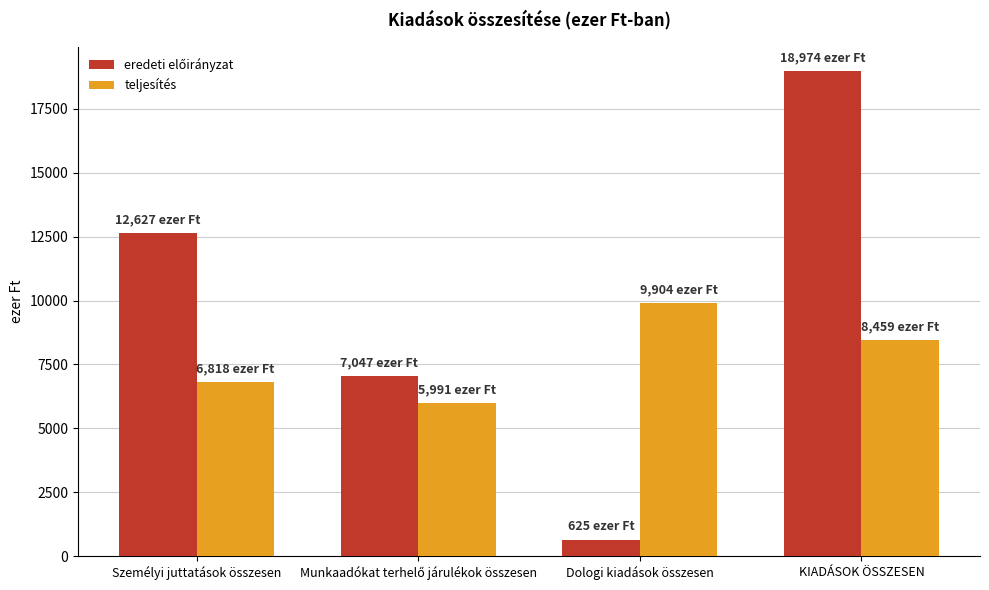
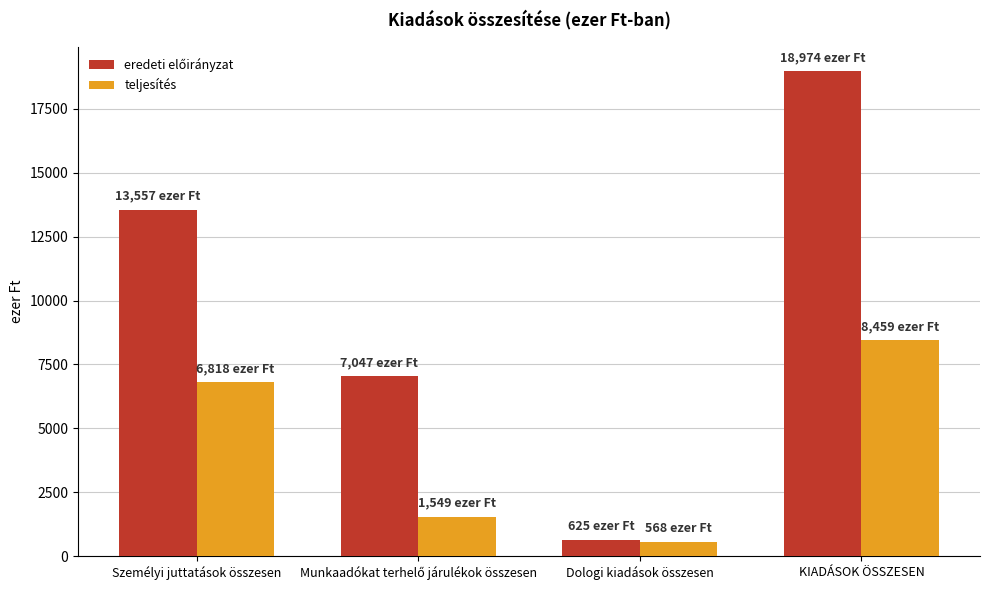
eredeti előirányzat, Személyi juttatások összesen: 12,627 -> 13,557
teljesítés, Munkaadókat terhelő járulékok összesen: 5,991 -> 1,549
teljesítés, Dologi kiadások összesen: 9,904 -> 568
